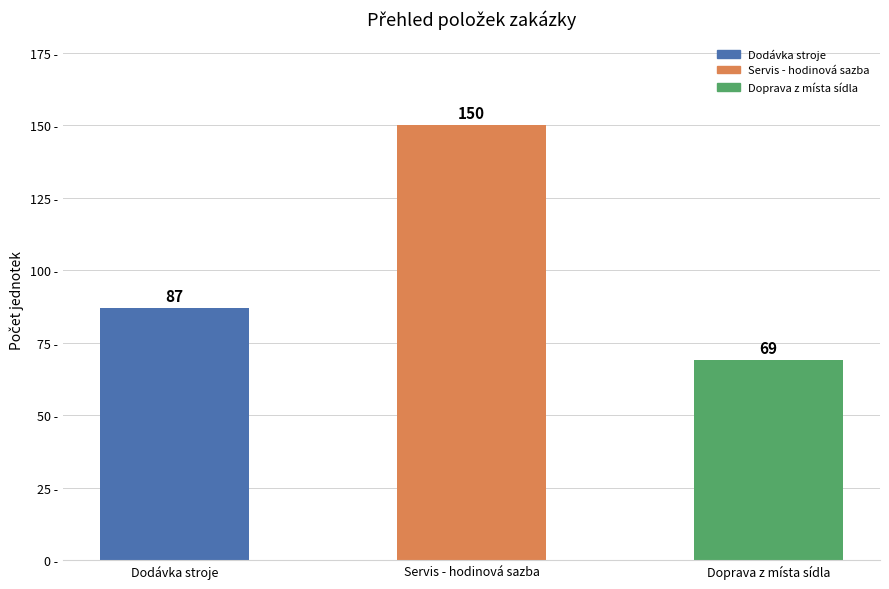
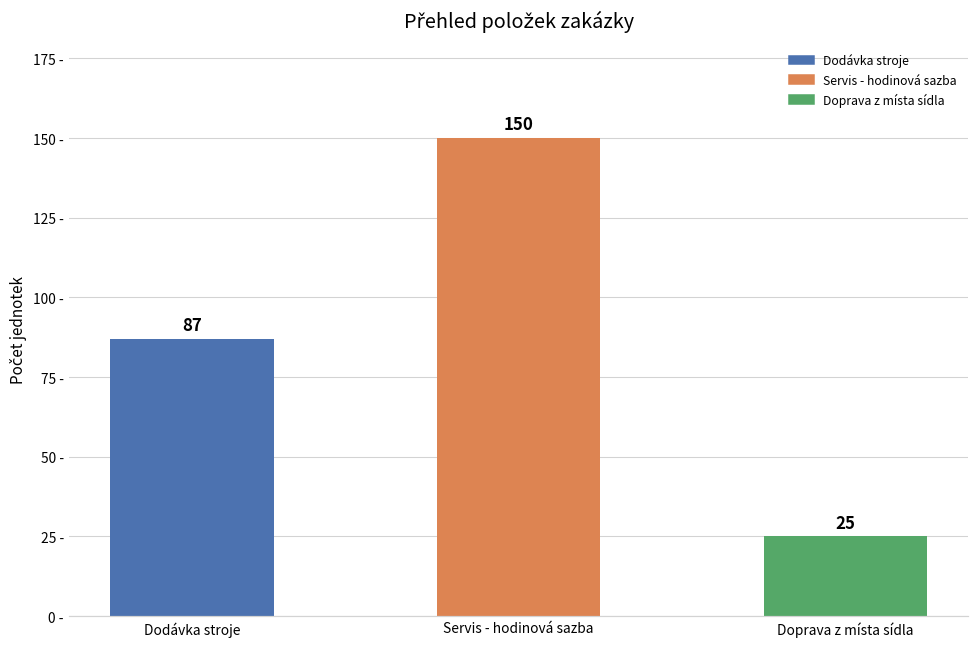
Doprava z místa sídla: 69 -> 25
